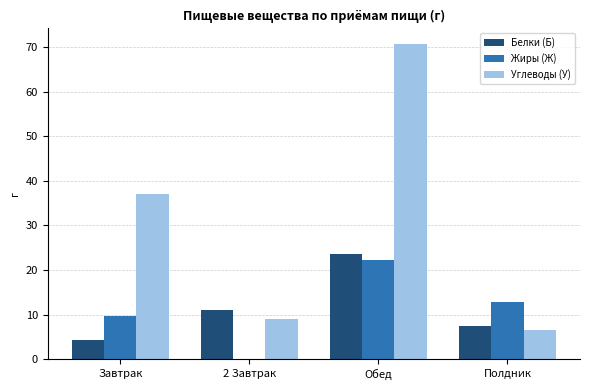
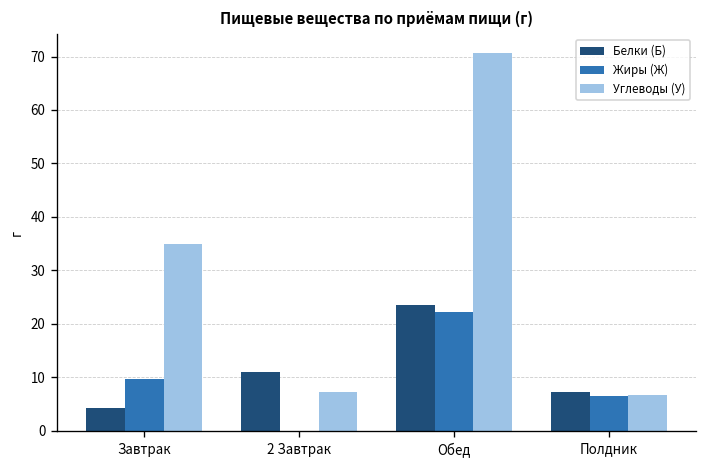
Углеводы (У), Завтрак: 37 -> 35
Углеводы (У), 2 Завтрак: 9 -> 7
Жиры (Ж), Полдник: 13 -> 7
